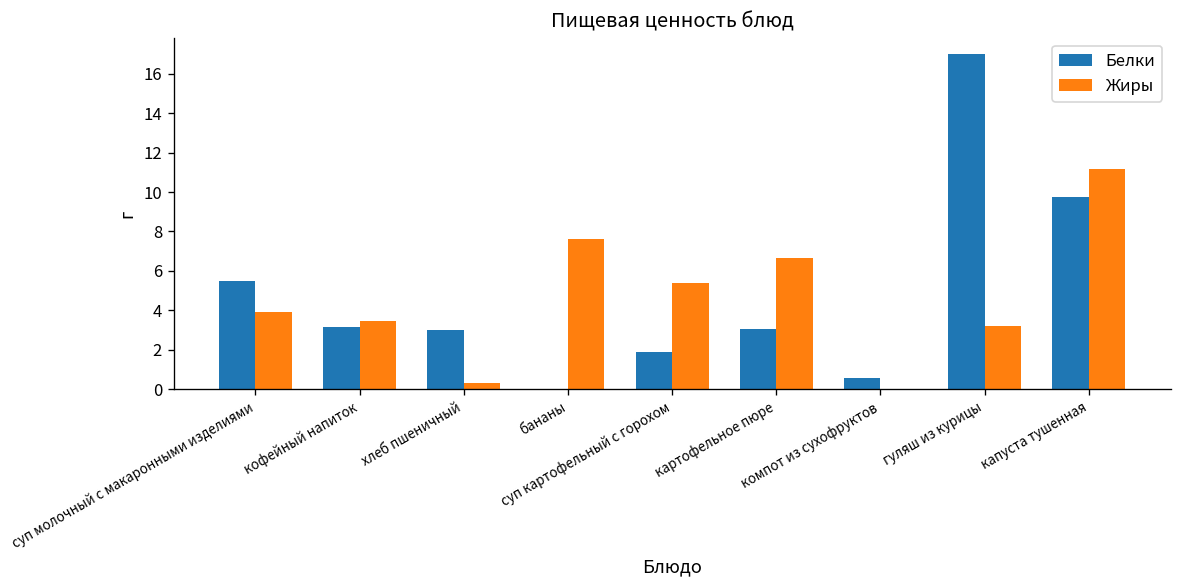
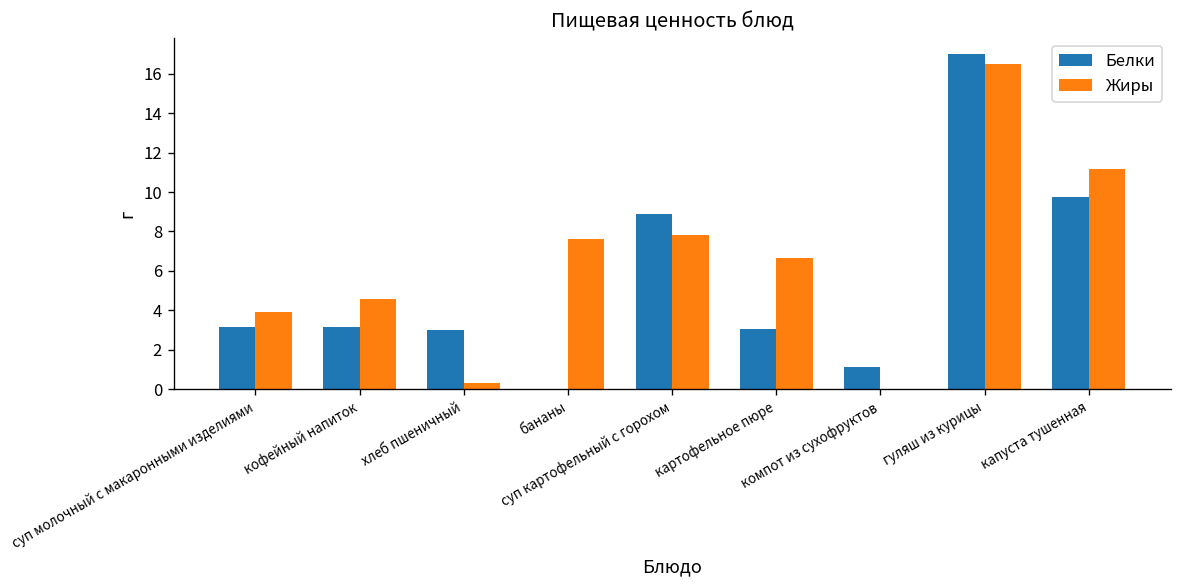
Белки, суп молочный с макаронными изделиями: 5.5 -> 3.1
Жиры, кофейный напиток: 3.5 -> 4.6
Белки, суп картофельный с горохом: 1.9 -> 8.9
Жиры, суп картофельный с горохом: 5.4 -> 7.8
Белки, компот из сухофруктов: 0.6 -> 1.1
Жиры, гуляш из курицы: 3.2 -> 16.5
